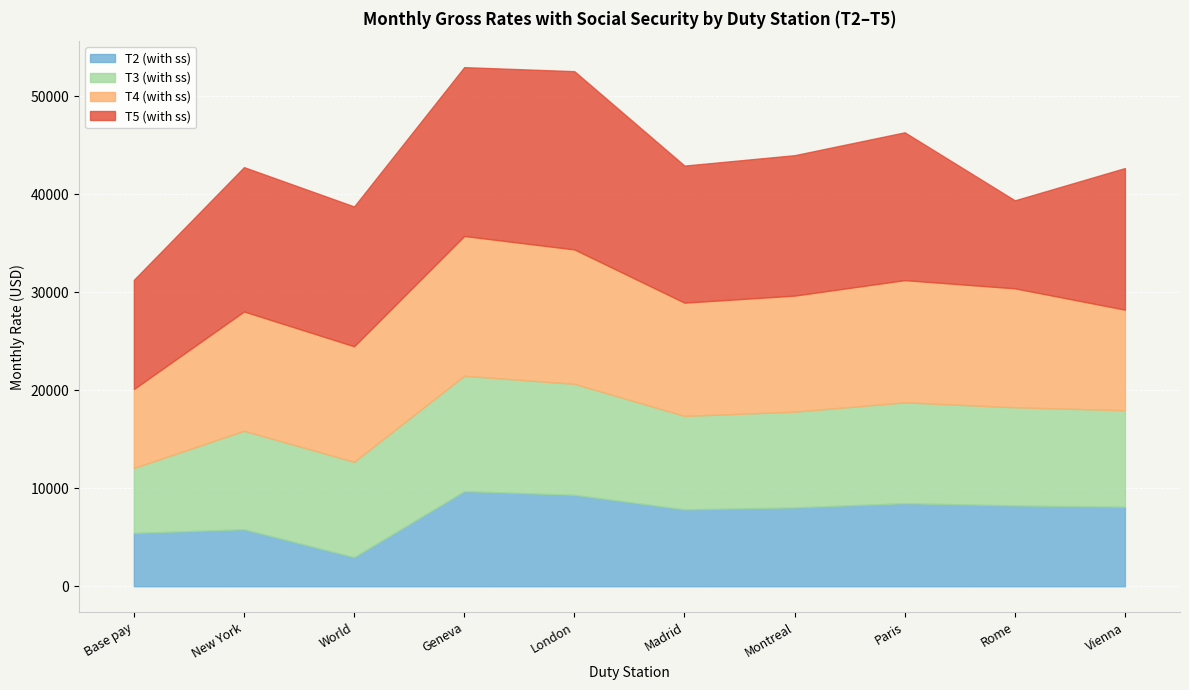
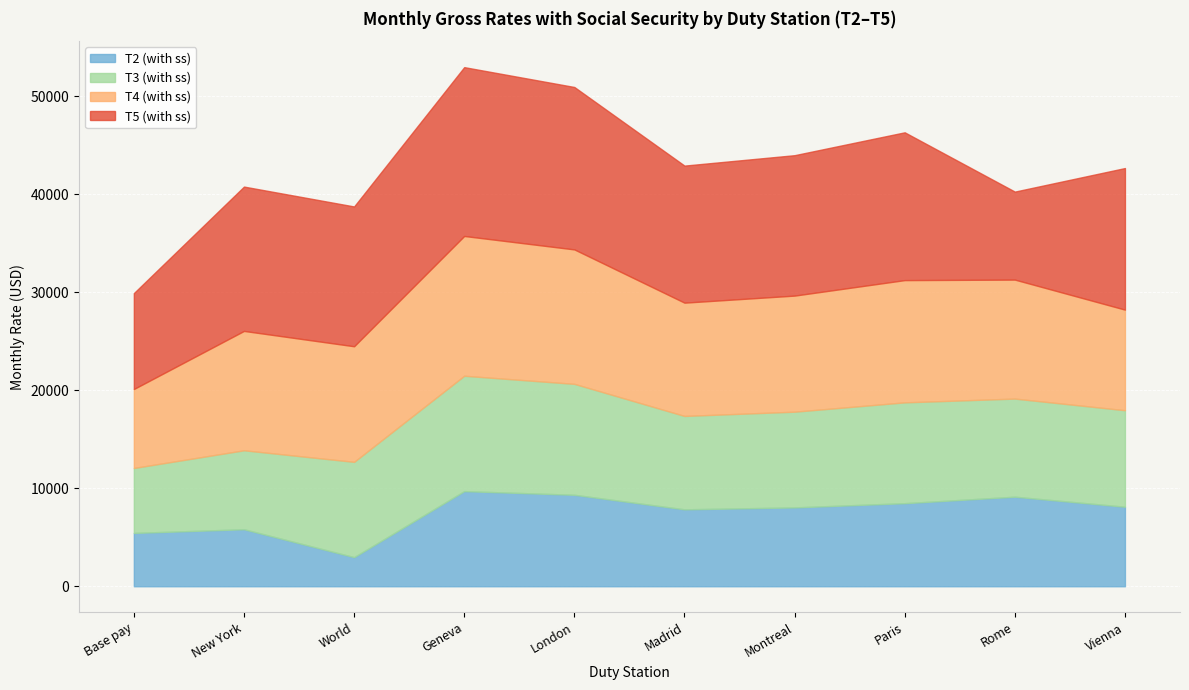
T5 (with ss), Base pay: 11000 -> 10000
T3 (with ss), New York: 10000 -> 8000
T5 (with ss), London: 18000 -> 17000
T2 (with ss), Rome: 8000 -> 9000
